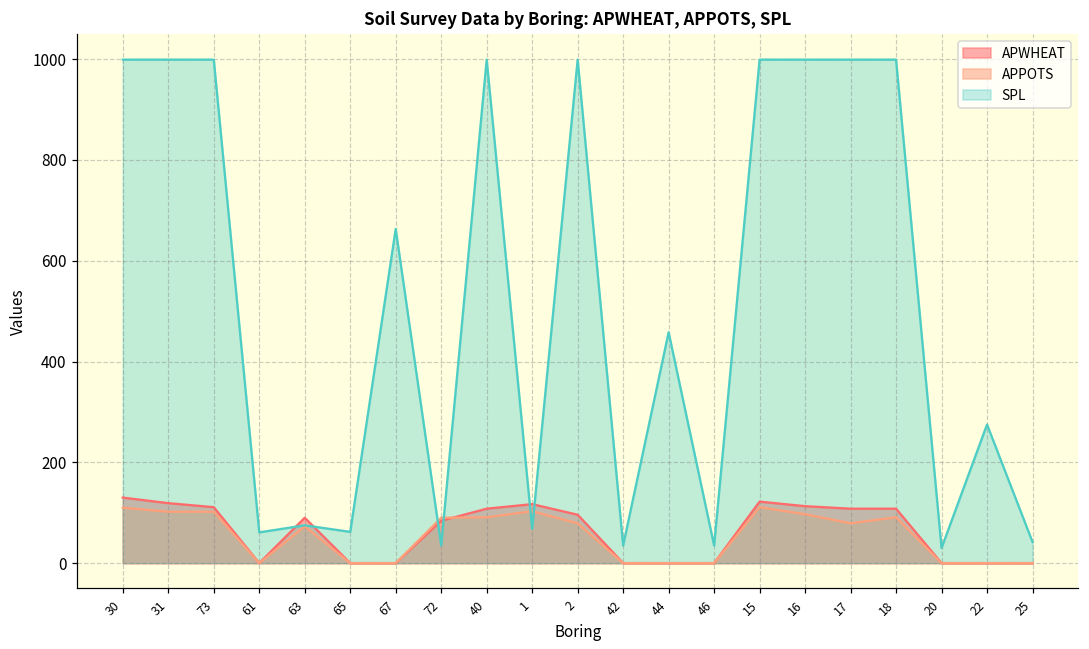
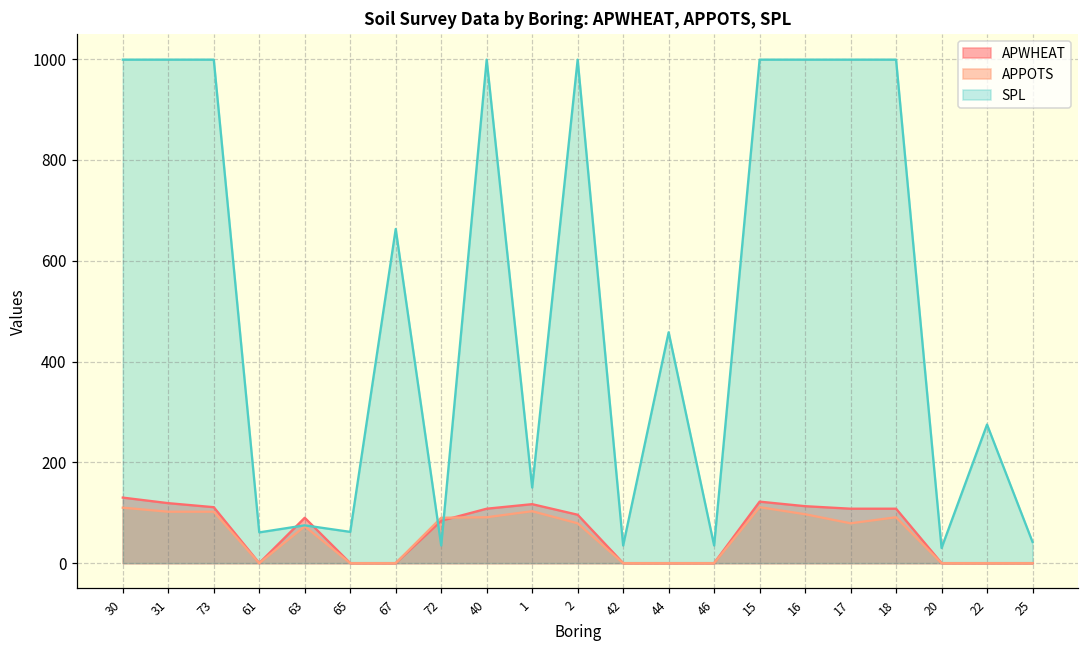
SPL, 1: 70 -> 150
